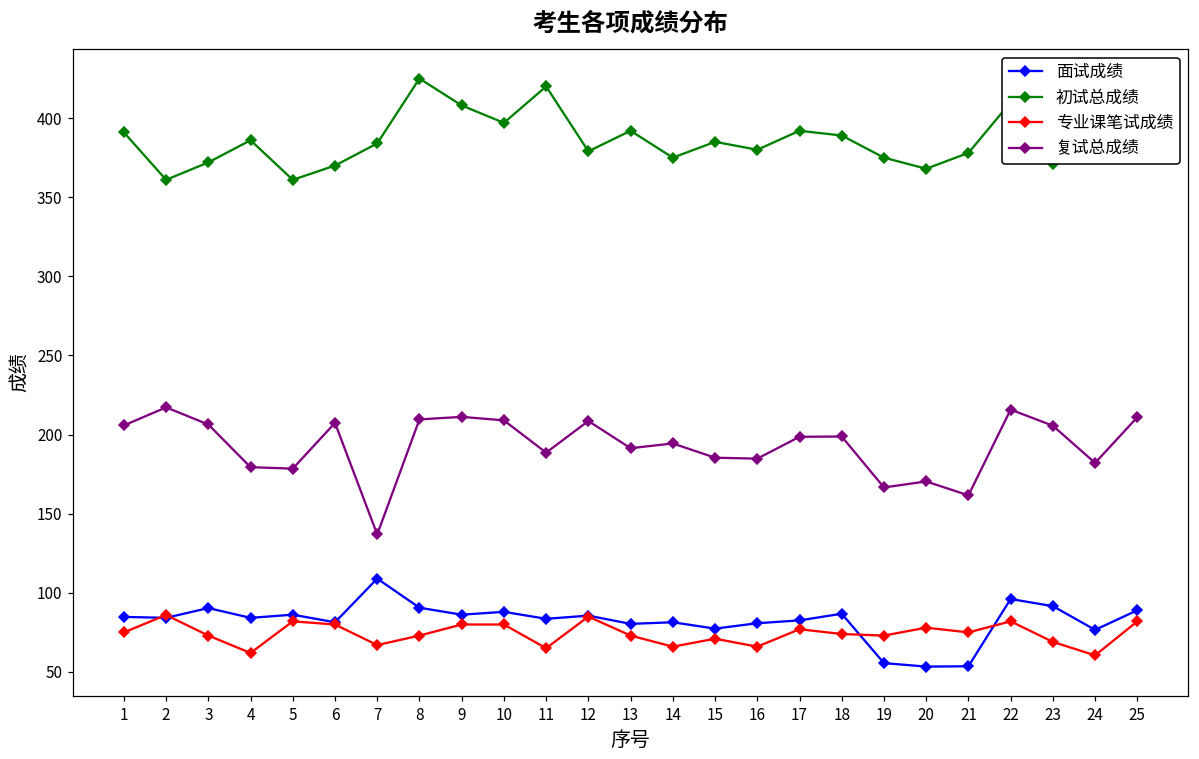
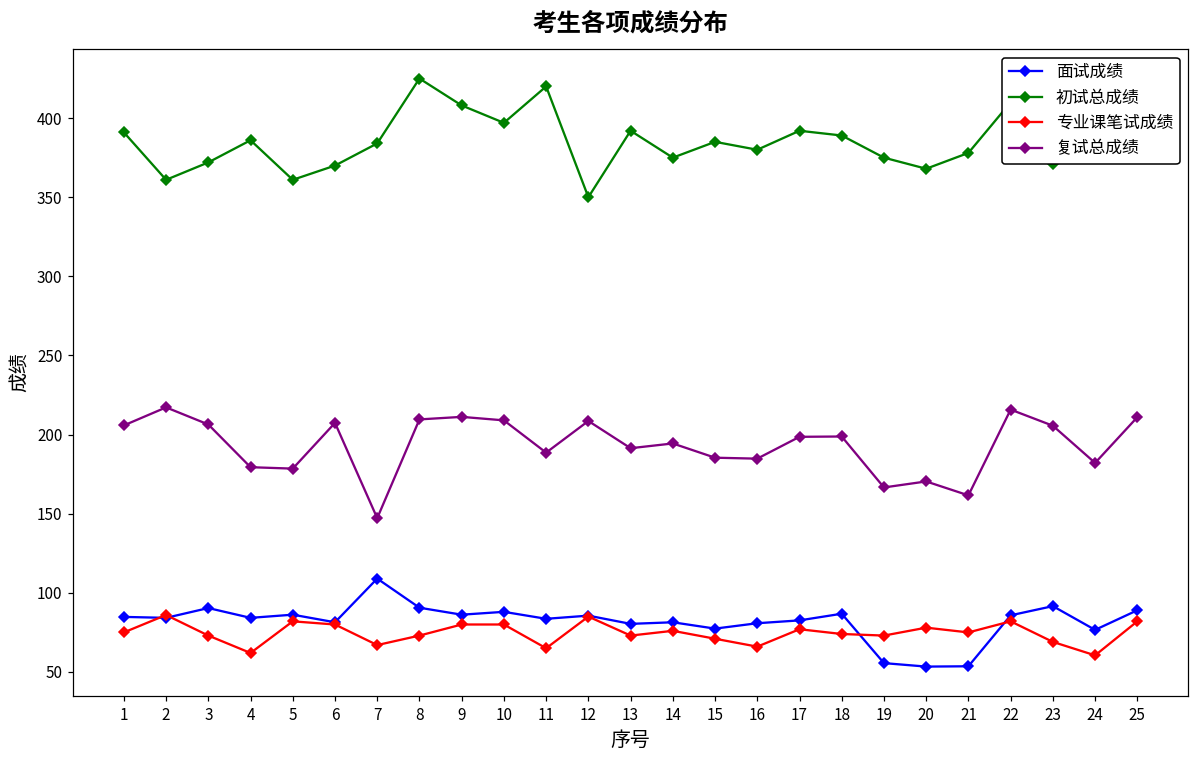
复试总成绩, 7: 137 -> 147
初试总成绩, 12: 379 -> 350
专业课笔试成绩, 14: 66 -> 76
面试成绩, 22: 96 -> 86
